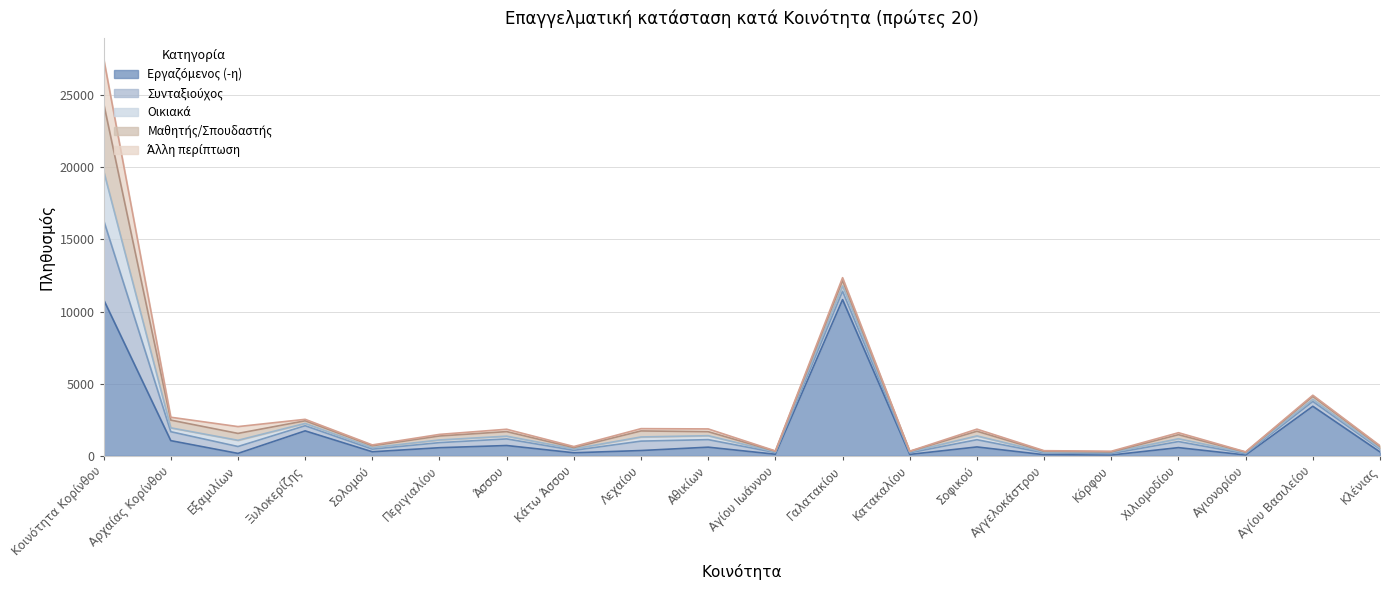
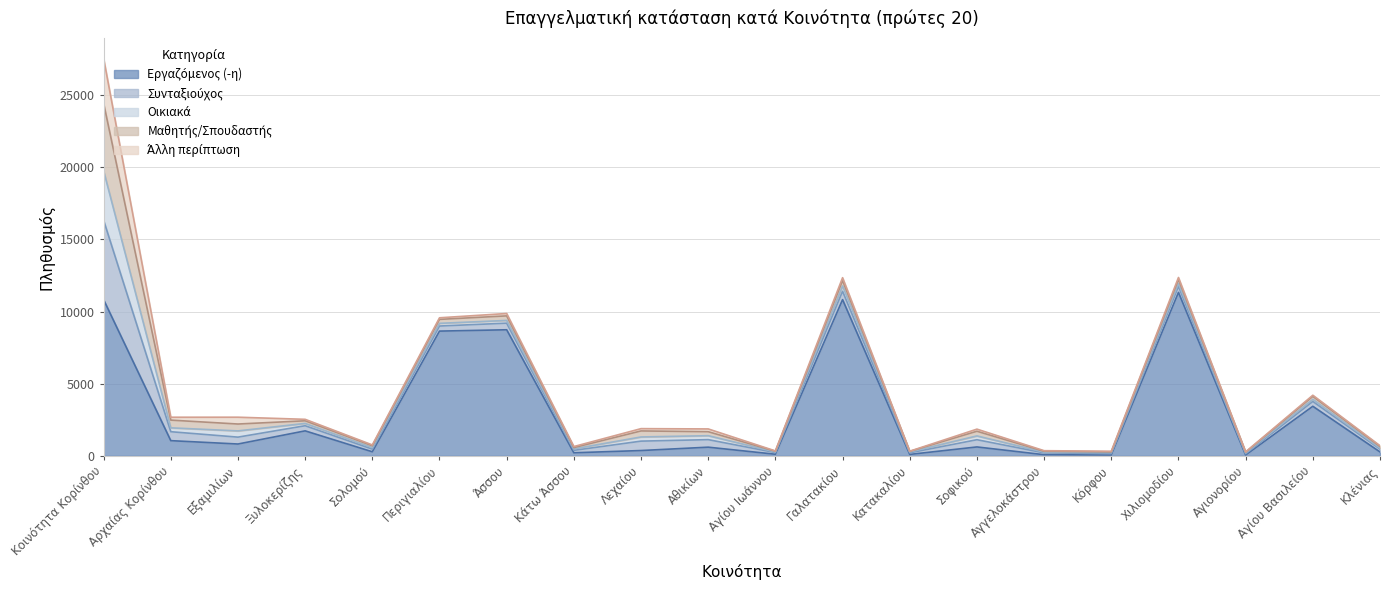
Εργαζόμενος (-η), Εξαμιλίων: 200 -> 800
Εργαζόμενος (-η), Περιγιαλίου: 600 -> 8600
Εργαζόμενος (-η), Άσσου: 700 -> 8700
Εργαζόμενος (-η), Χιλιομοδίου: 600 -> 11300
